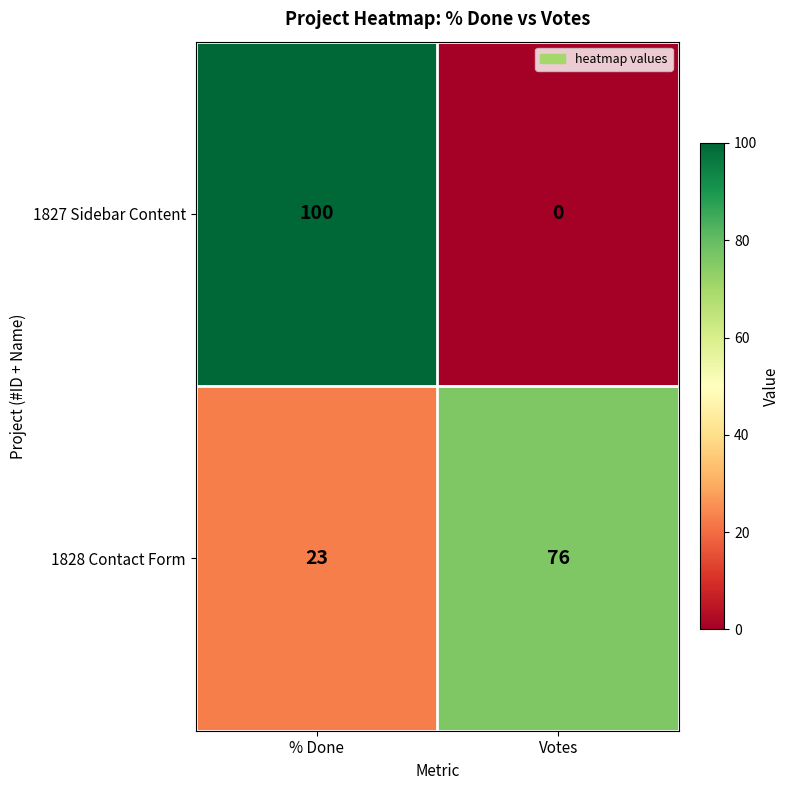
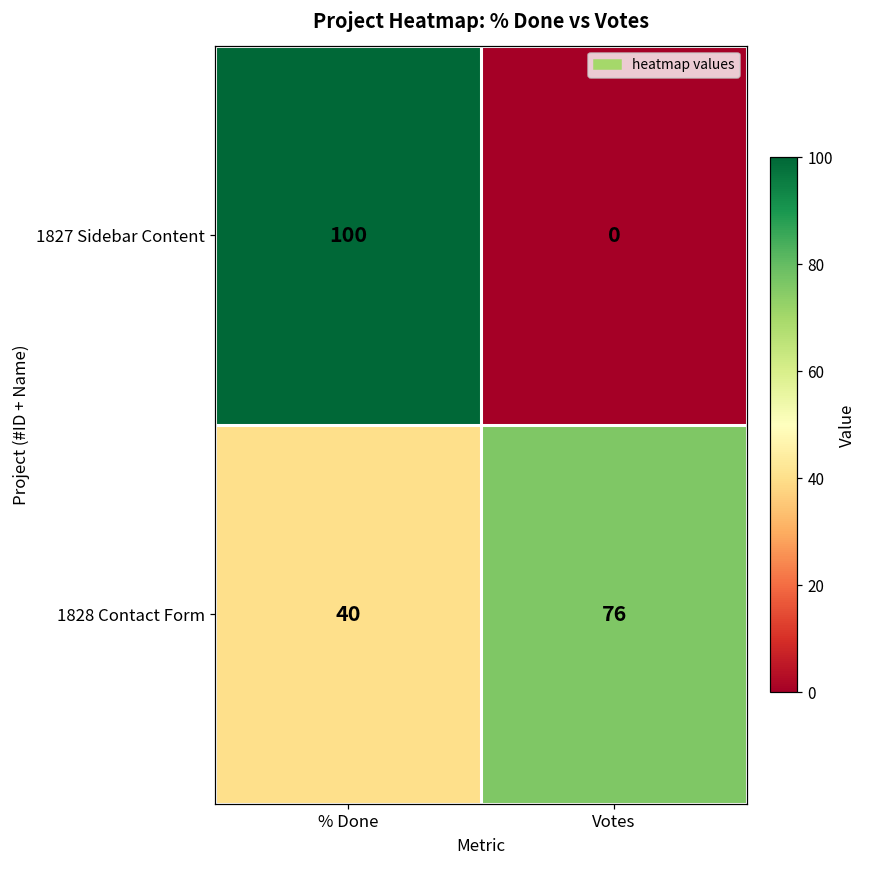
1828 Contact Form, % Done: 23 -> 40
